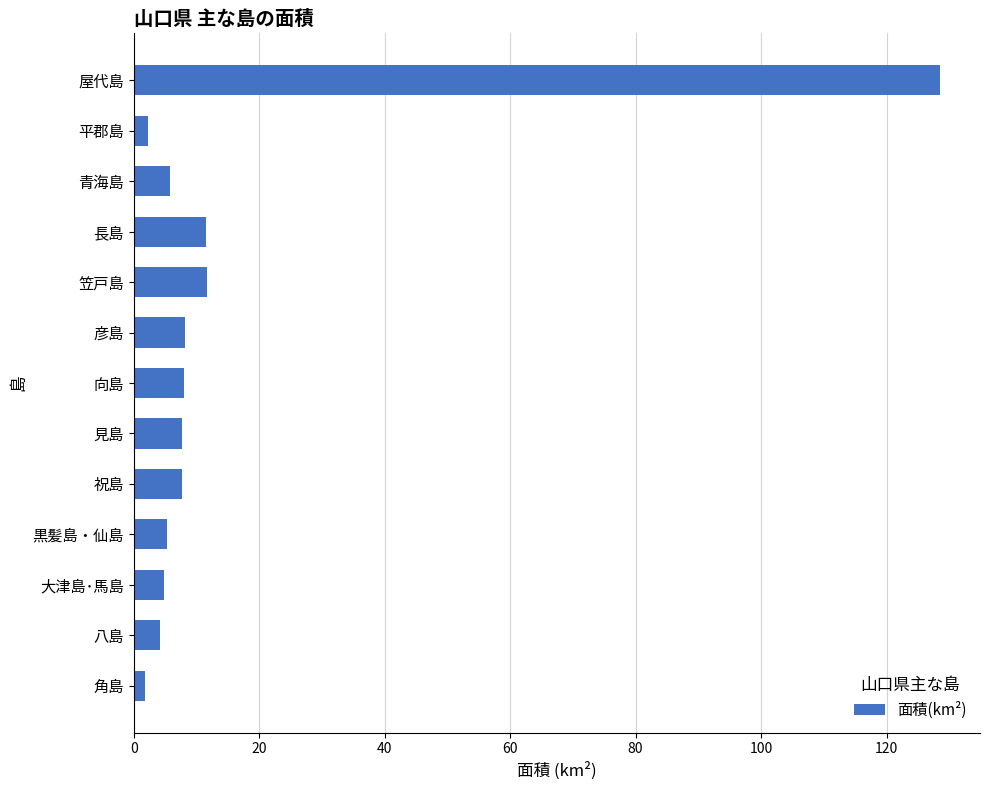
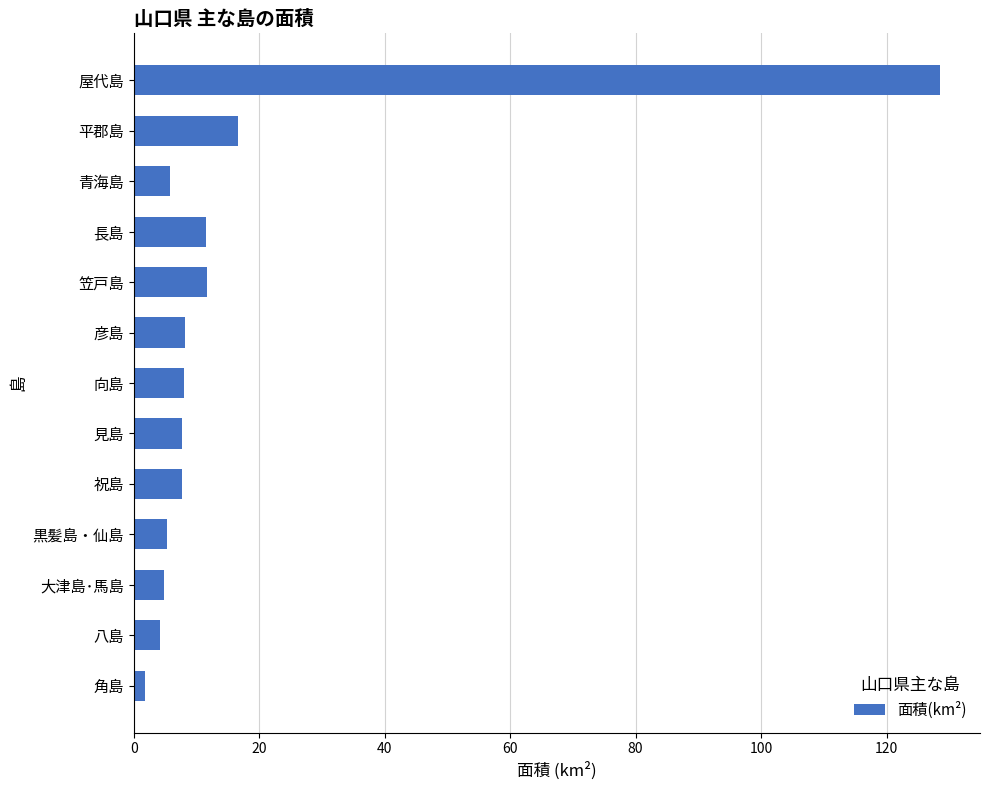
平郡島: 2 -> 17
